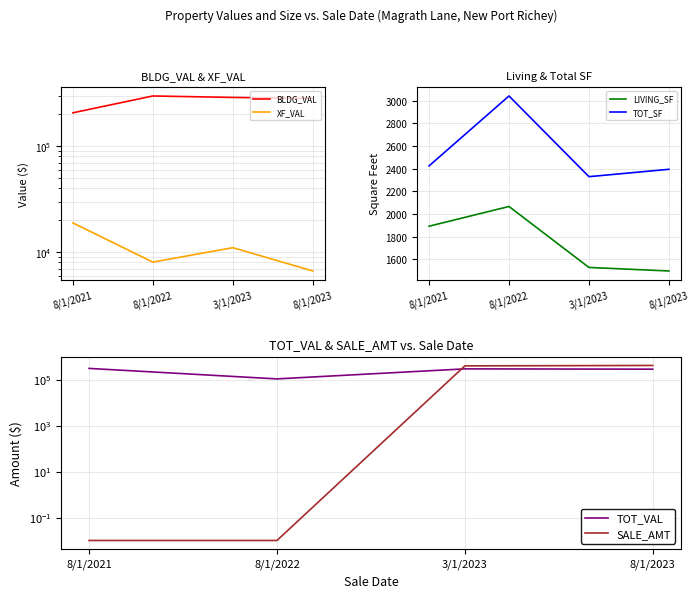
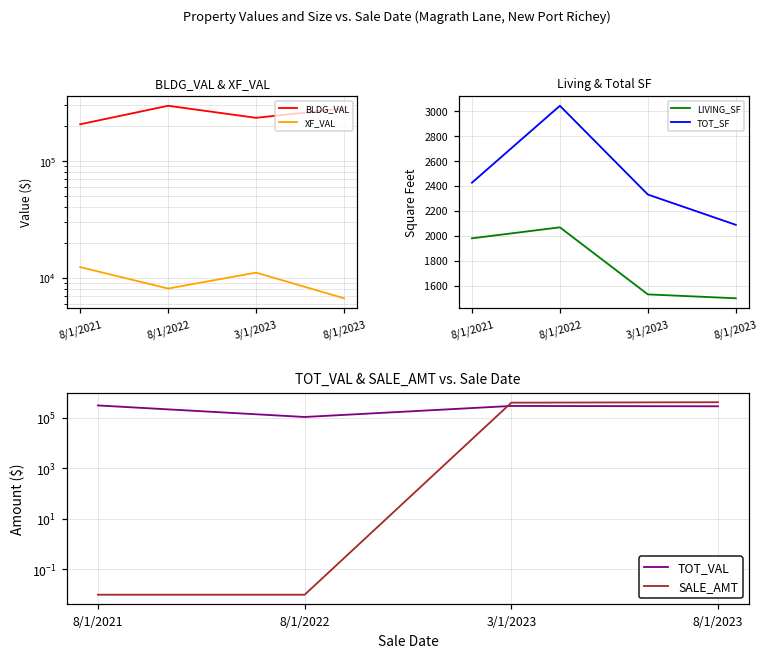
BLDG_VAL & XF_VAL, XF_VAL, 8/1/2021: 19000 -> 12000
BLDG_VAL & XF_VAL, BLDG_VAL, 3/1/2023: 290000 -> 230000
Living & Total SF, LIVING_SF, 8/1/2021: 1890 -> 1980
Living & Total SF, TOT_SF, 8/1/2023: 2400 -> 2090
